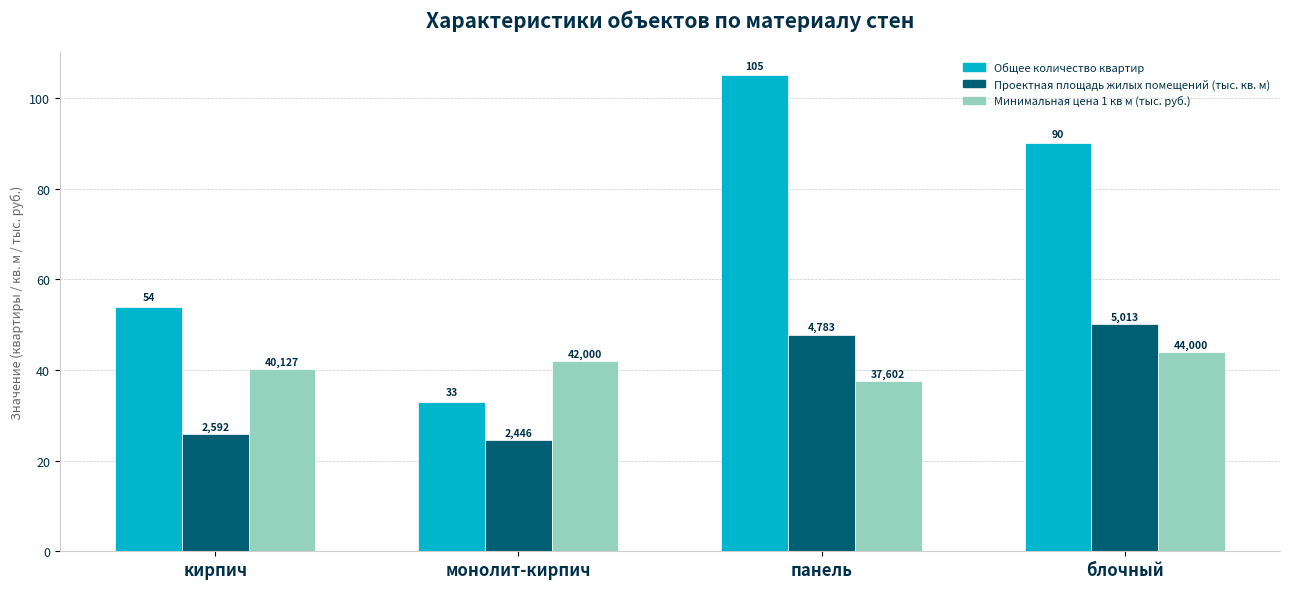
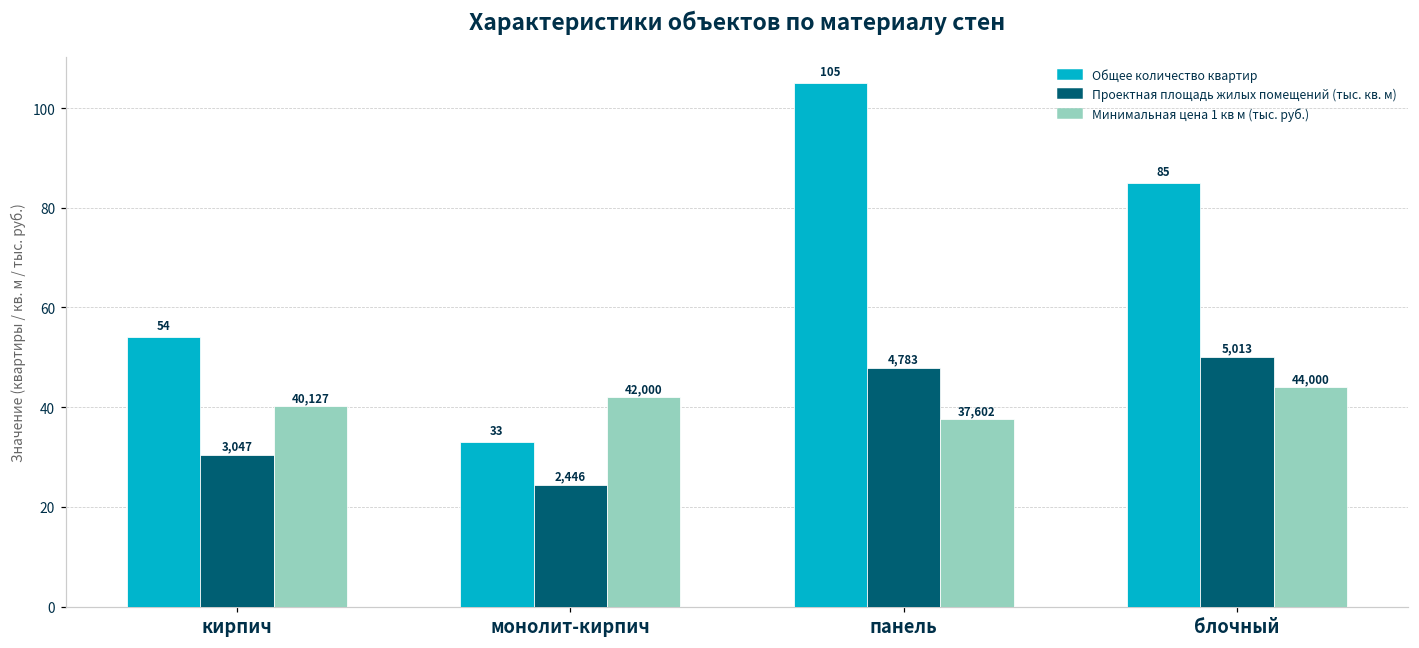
Проектная площадь жилых помещений (тыс. кв. м), кирпич: 2,592 -> 3,047
Общее количество квартир, блочный: 90 -> 85
